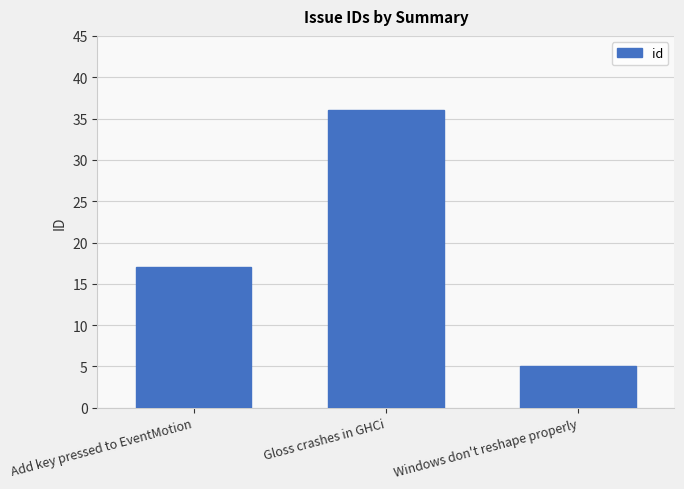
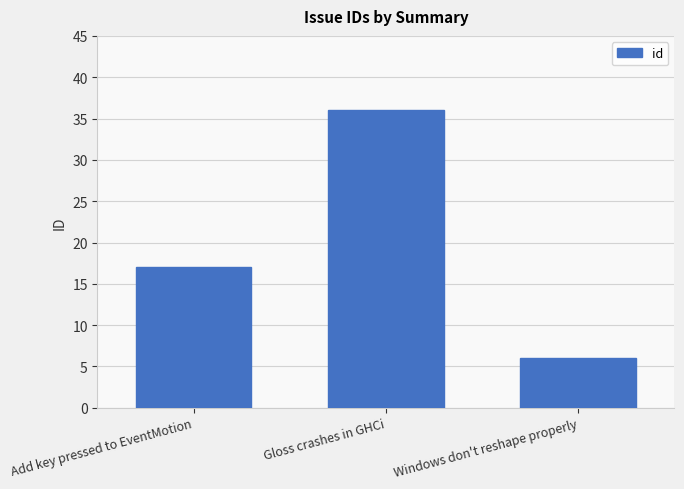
Windows don't reshape properly: 5 -> 6
